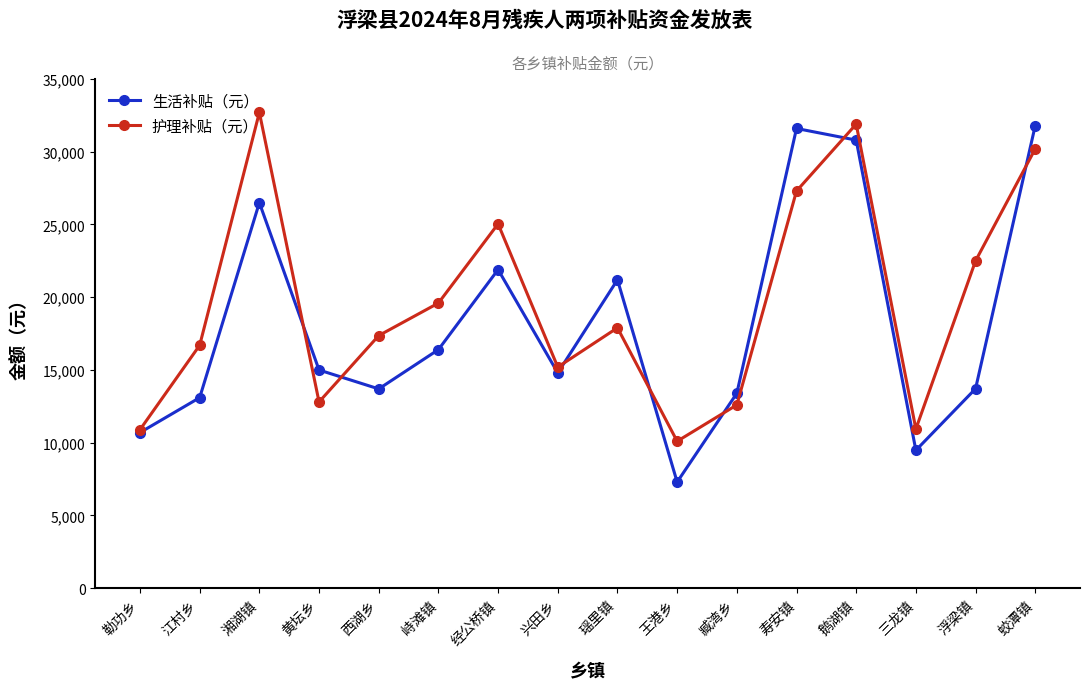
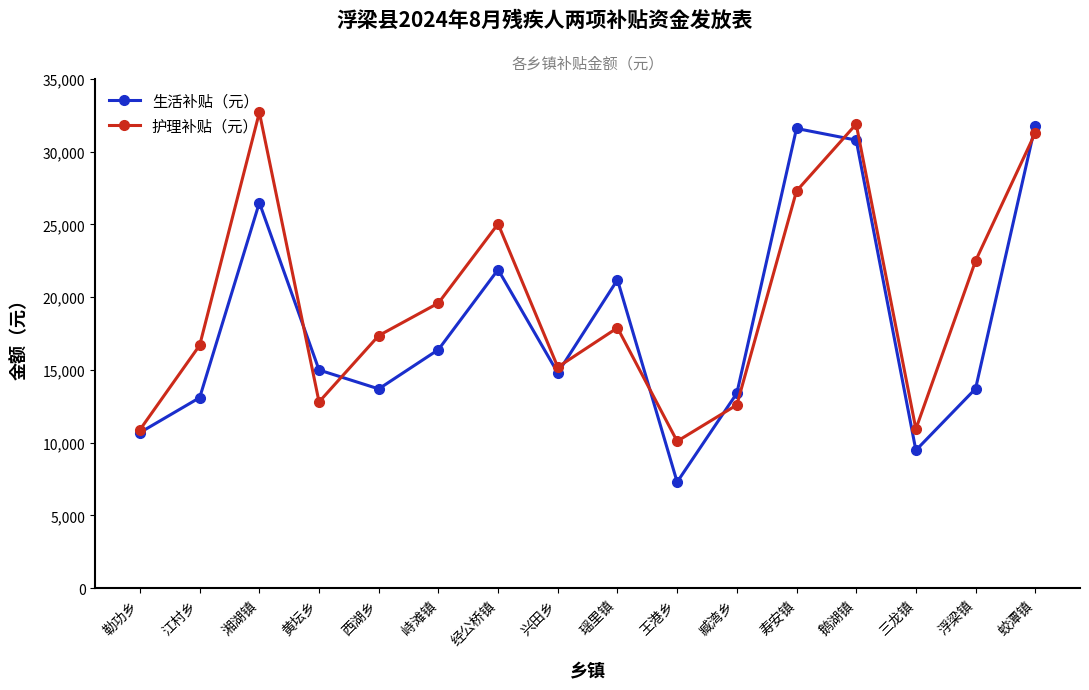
护理补贴（元）, 蛟潭镇: 30,200 -> 31,300
